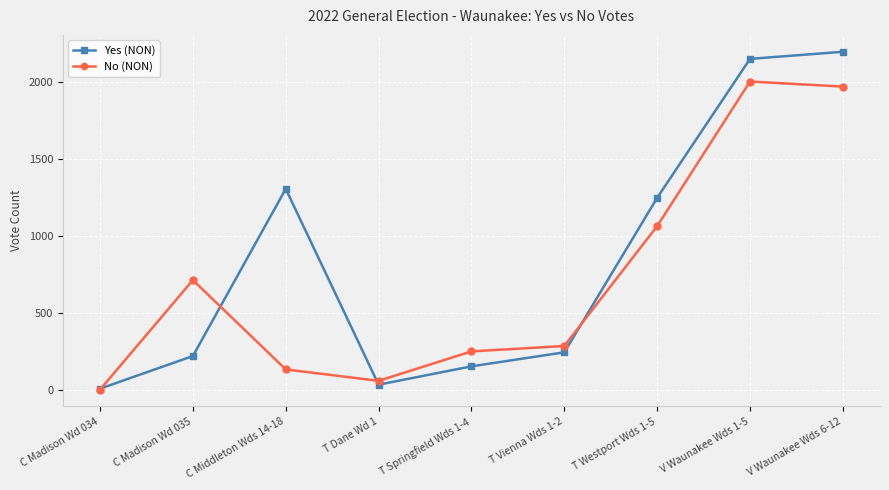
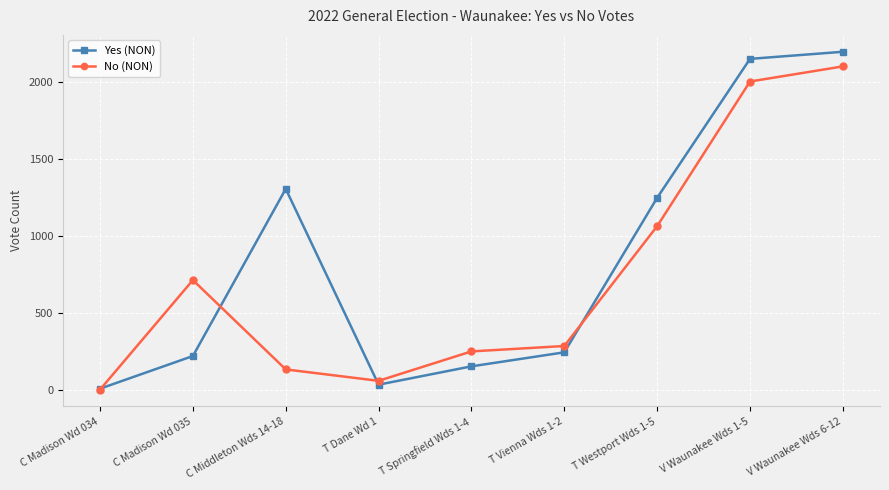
No (NON), V Waunakee Wds 6-12: 1970 -> 2100
